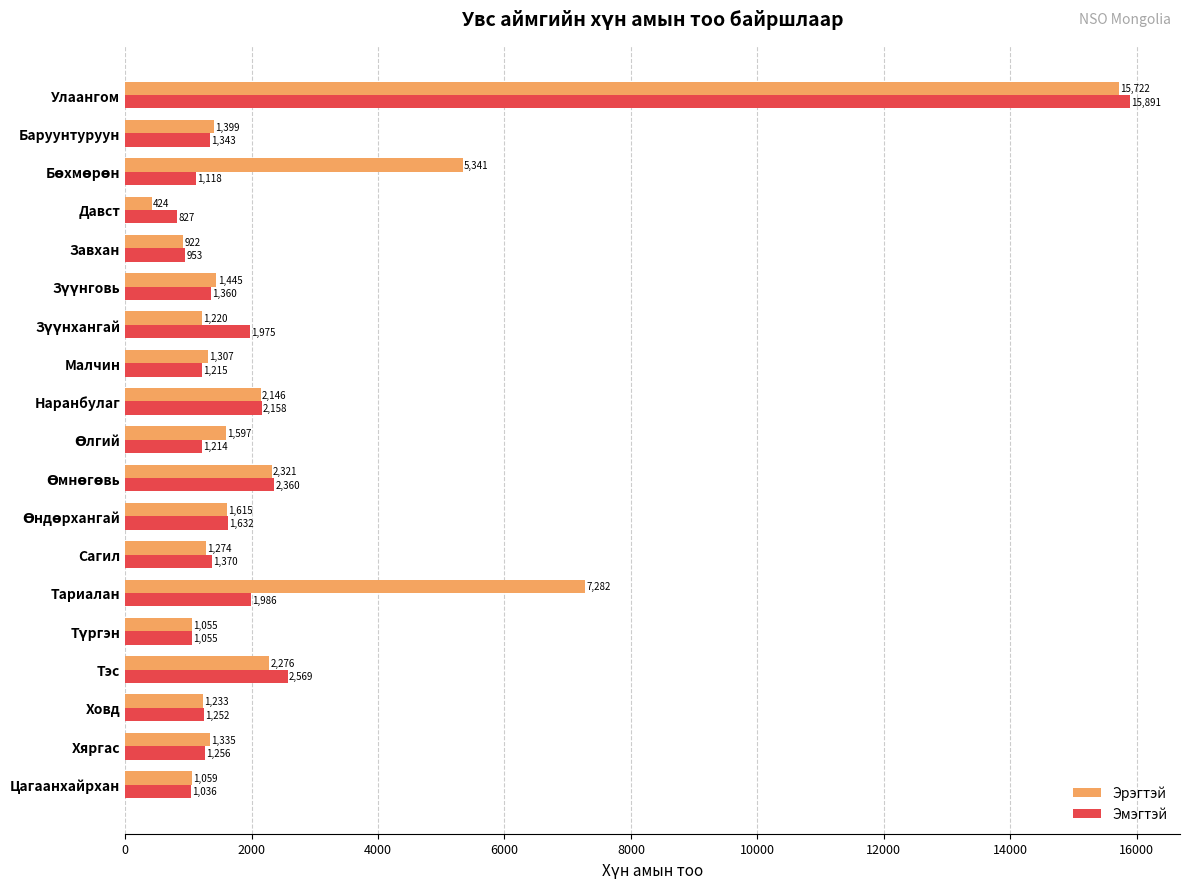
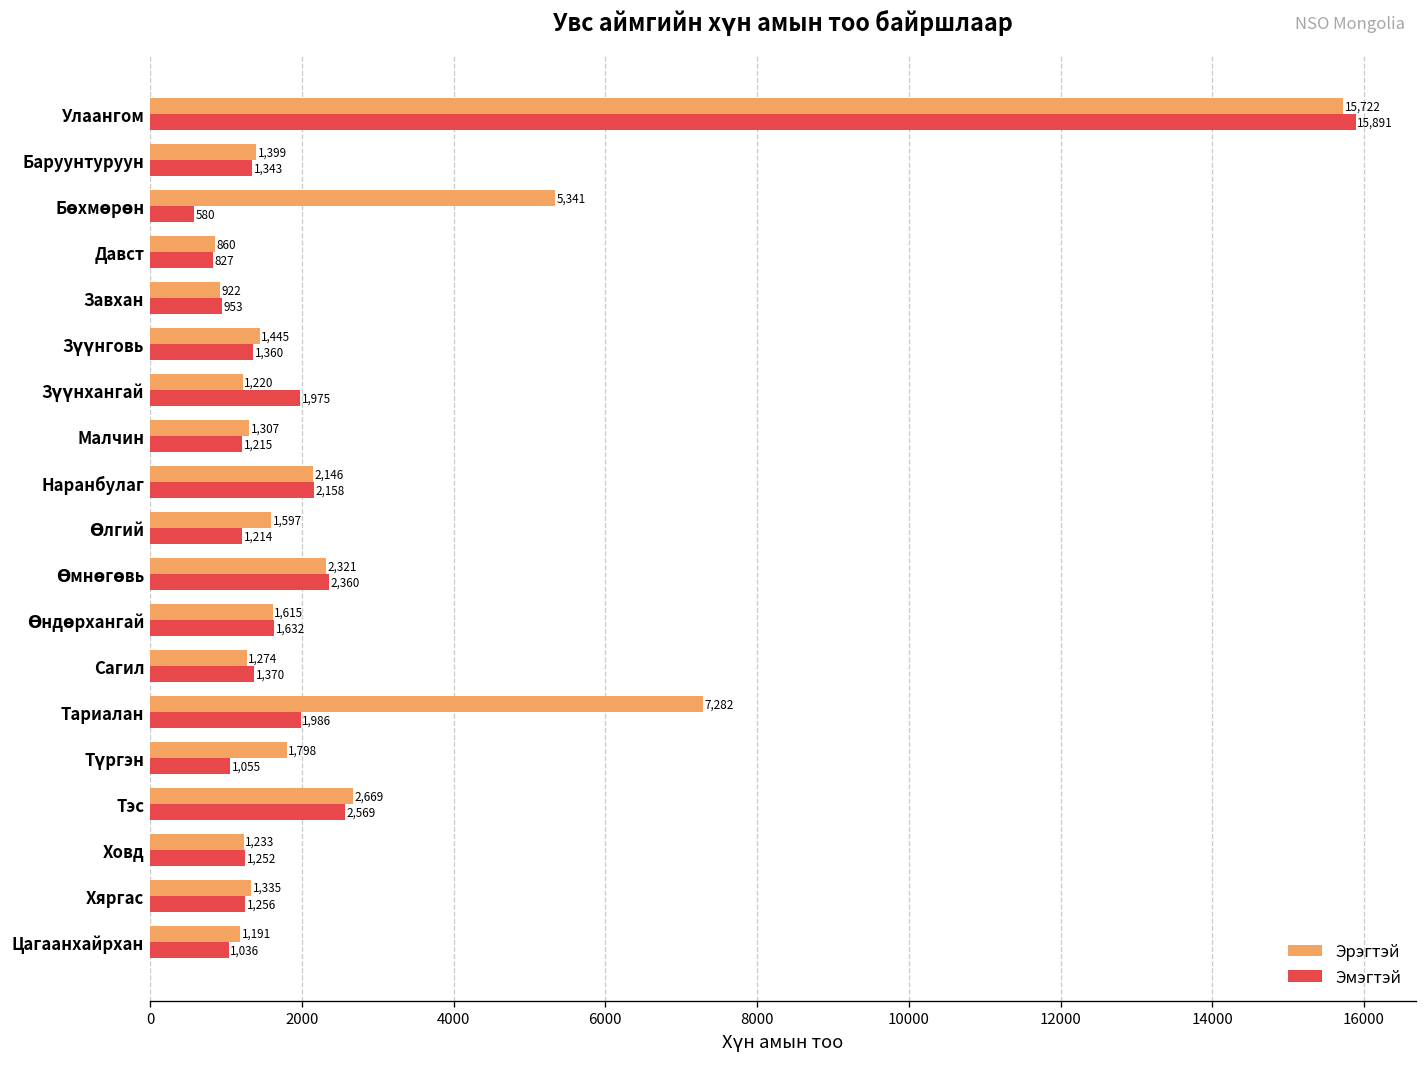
Эмэгтэй, Бөхмөрөн: 1,118 -> 580
Эрэгтэй, Давст: 424 -> 860
Эрэгтэй, Түргэн: 1,055 -> 1,798
Эрэгтэй, Тэс: 2,276 -> 2,669
Эрэгтэй, Цагаанхайрхан: 1,059 -> 1,191
